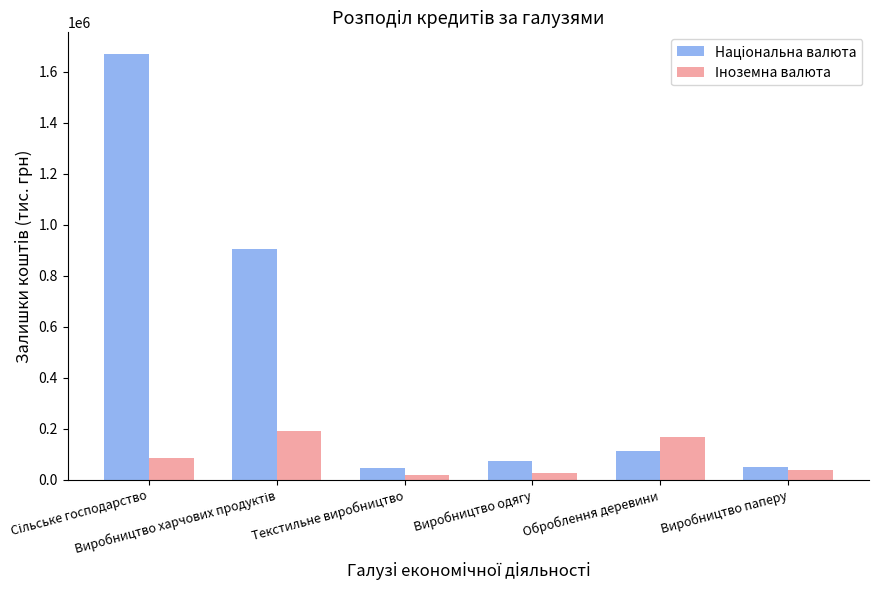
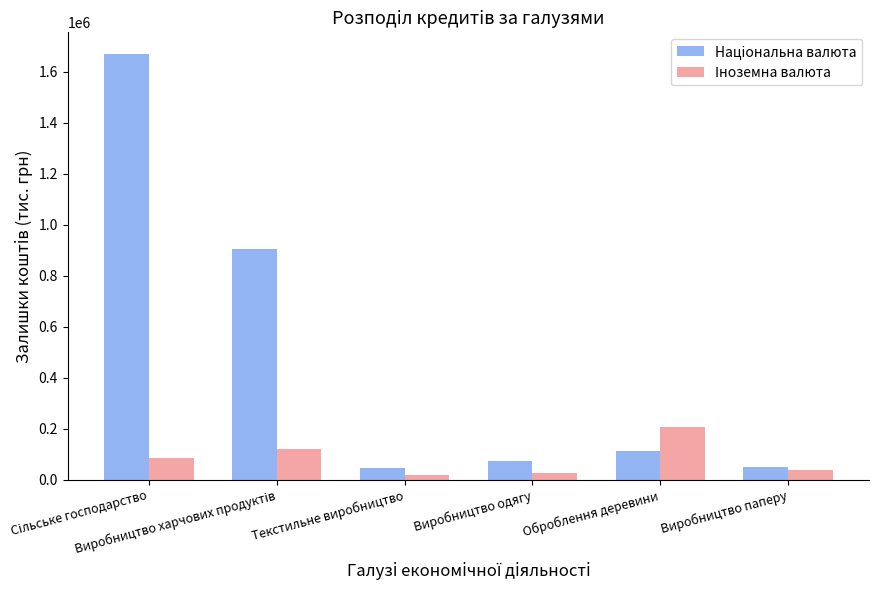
Іноземна валюта, Виробництво харчових продуктів: 190000 -> 120000
Іноземна валюта, Оброблення деревини: 170000 -> 210000
